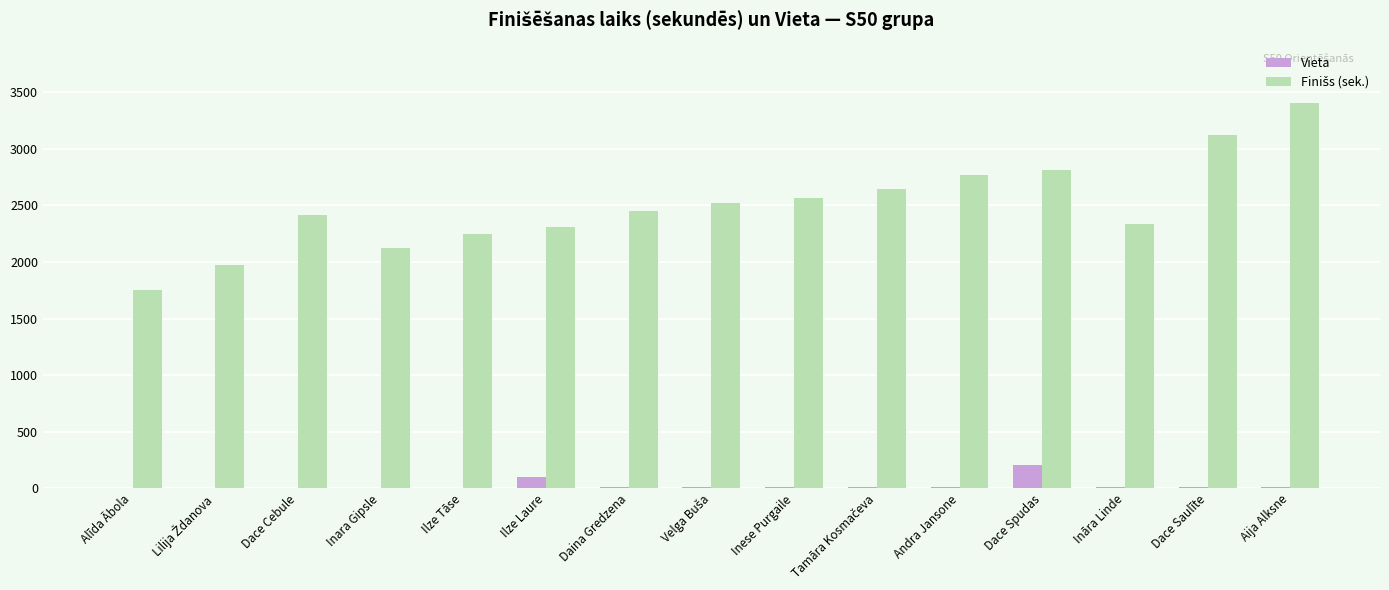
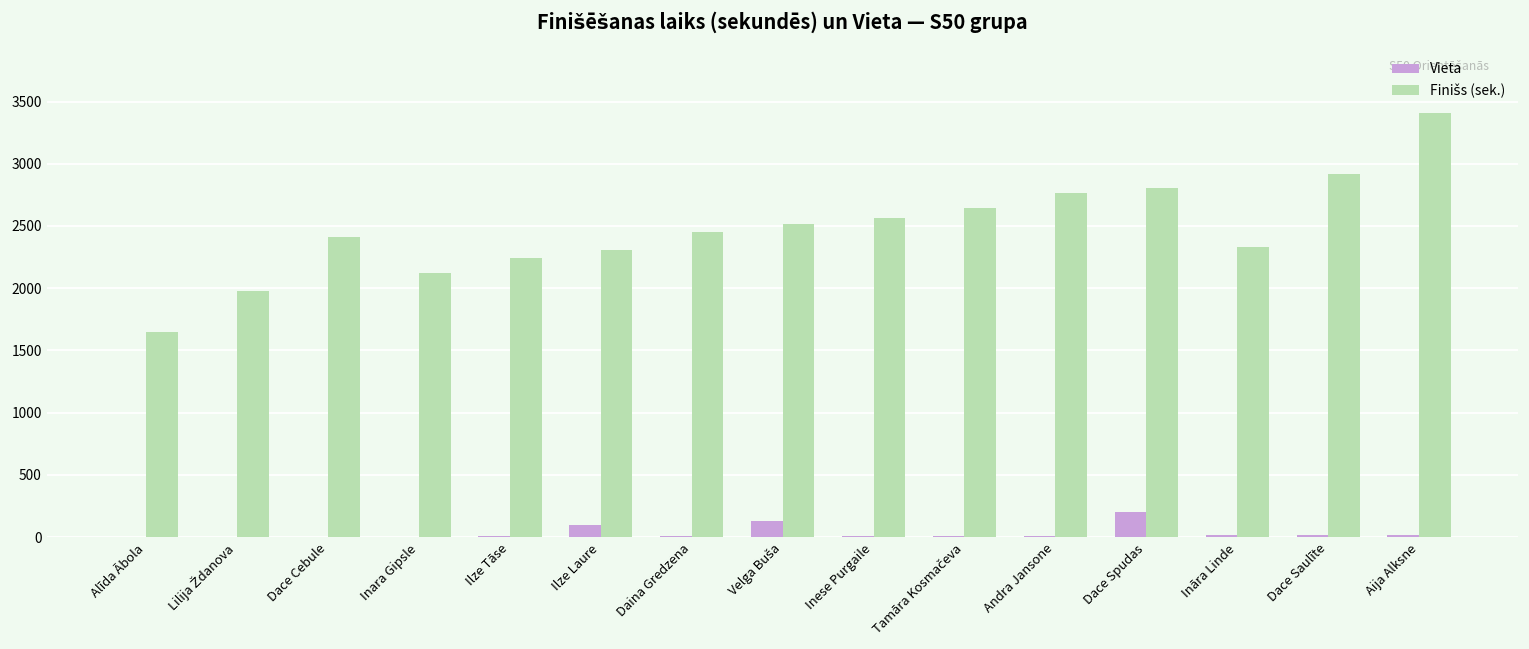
Finišs (sek.), Alīda Ābola: 1750 -> 1640
Vieta, Velga Buša: 10 -> 130
Finišs (sek.), Dace Saulīte: 3130 -> 2920
